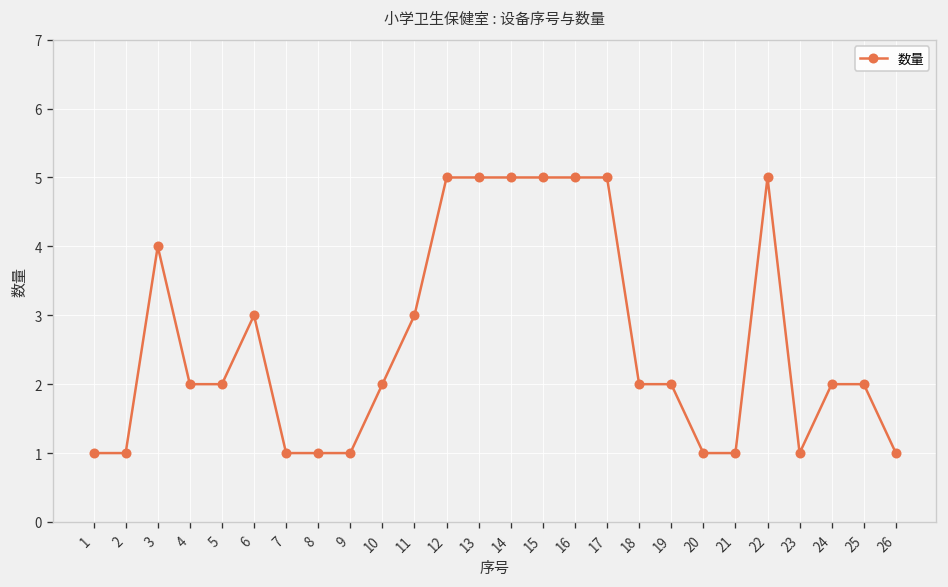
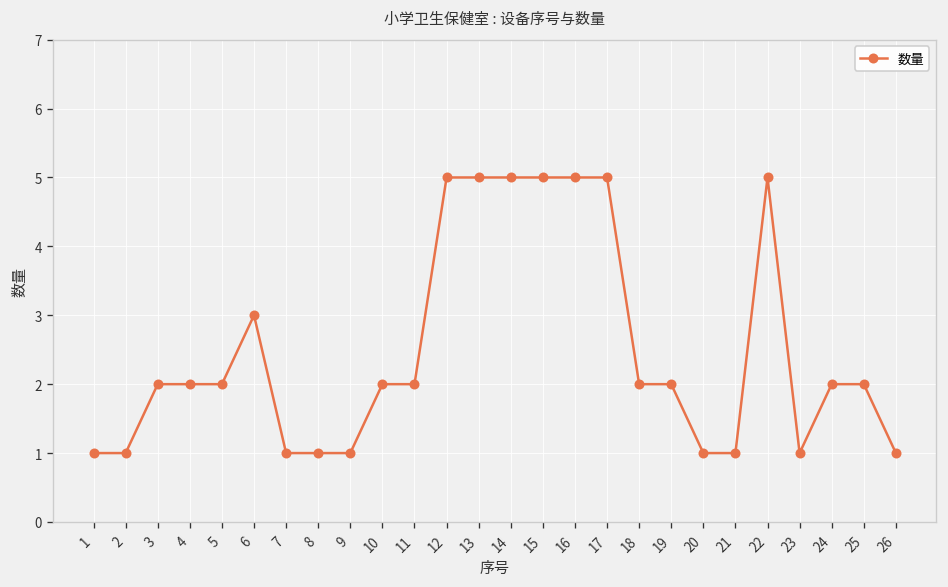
3: 4 -> 2
11: 3 -> 2
